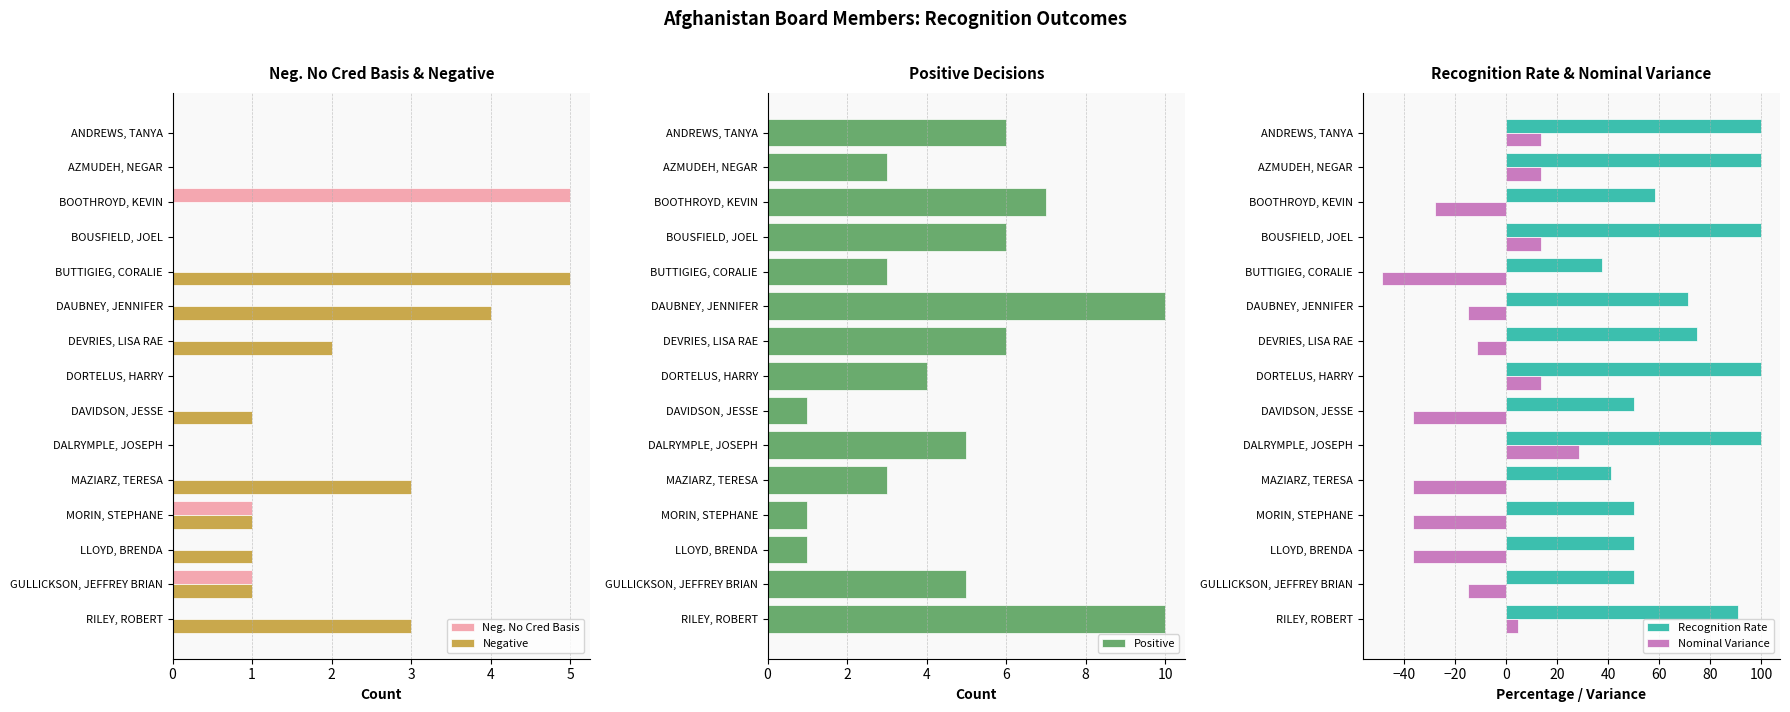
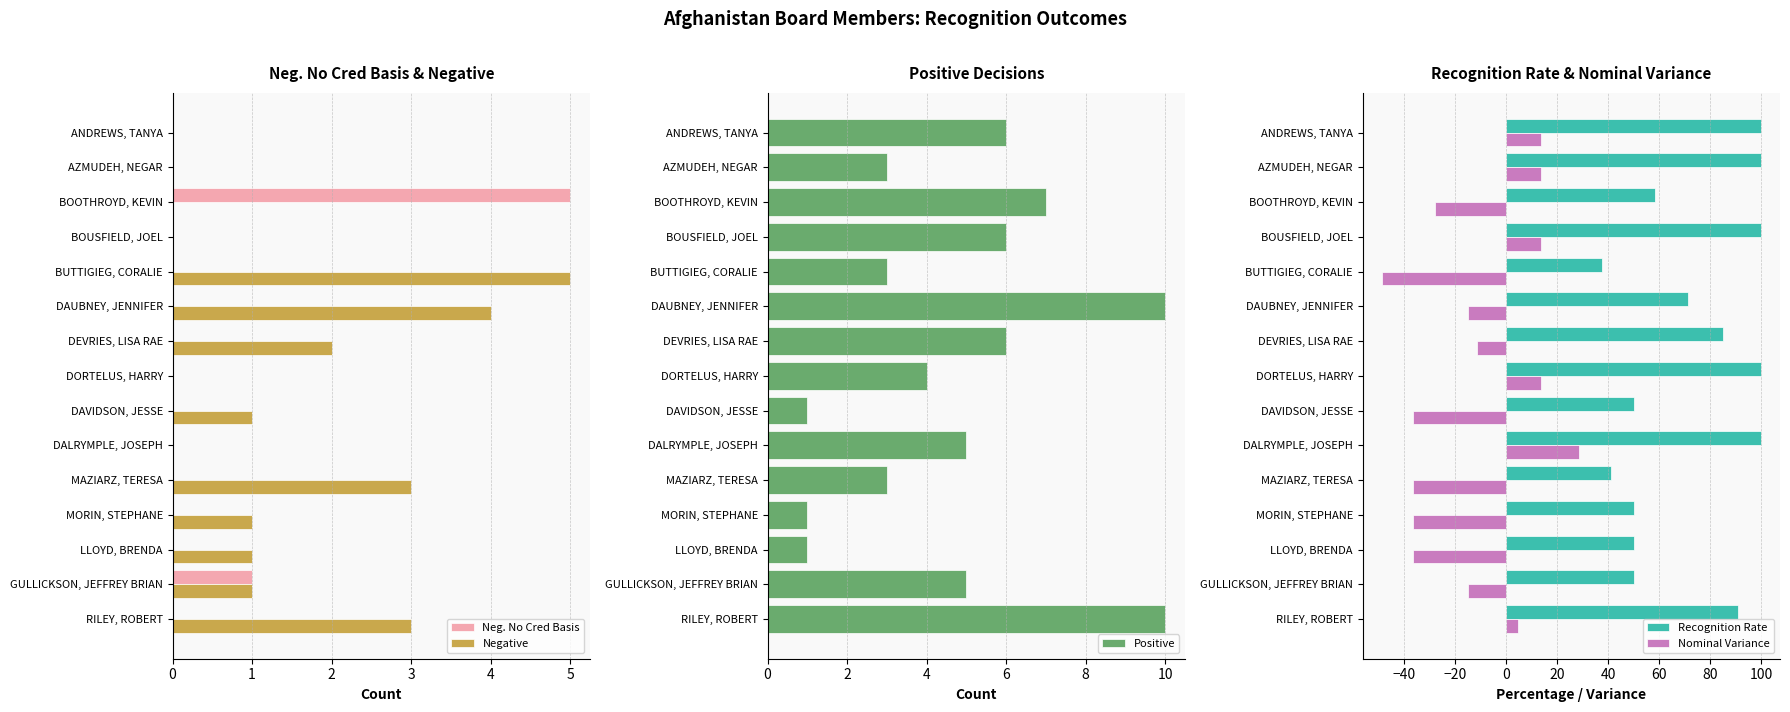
Neg. No Cred Basis & Negative, Neg. No Cred Basis, MORIN, STEPHANE: 1 -> 0
Recognition Rate & Nominal Variance, Recognition Rate, DEVRIES, LISA RAE: 75 -> 85
